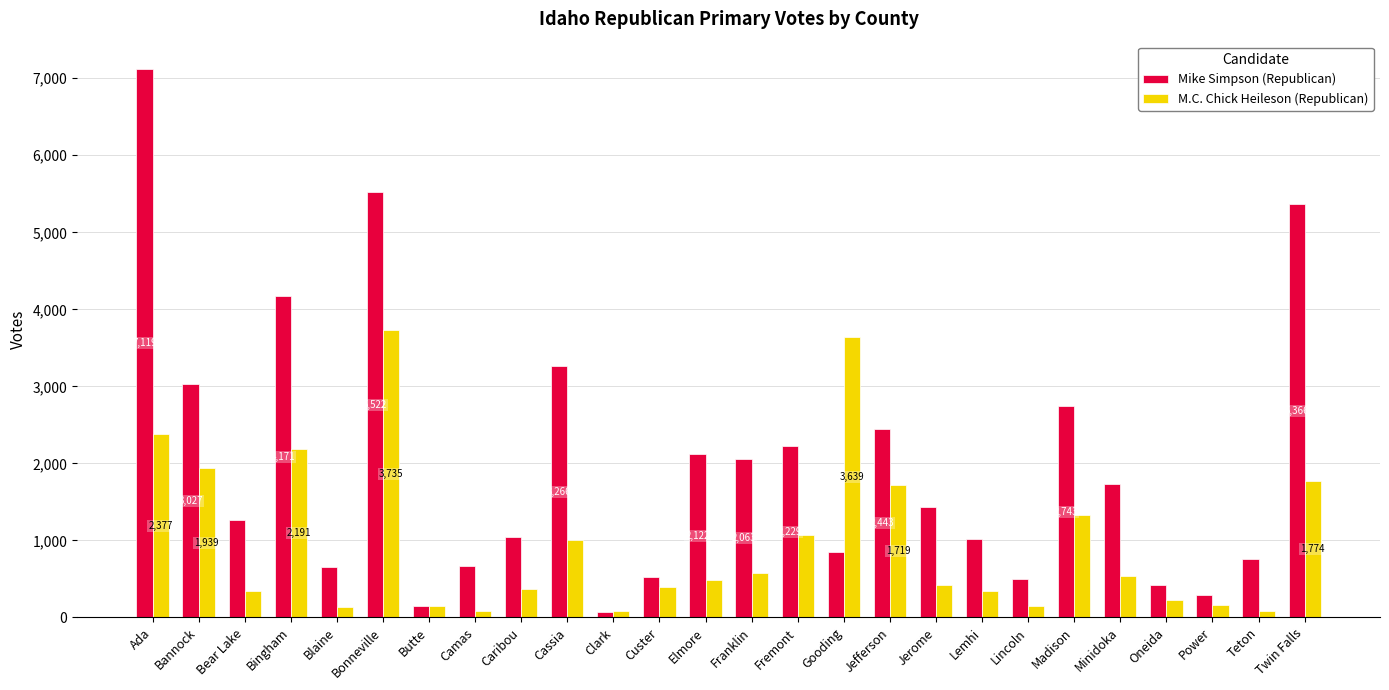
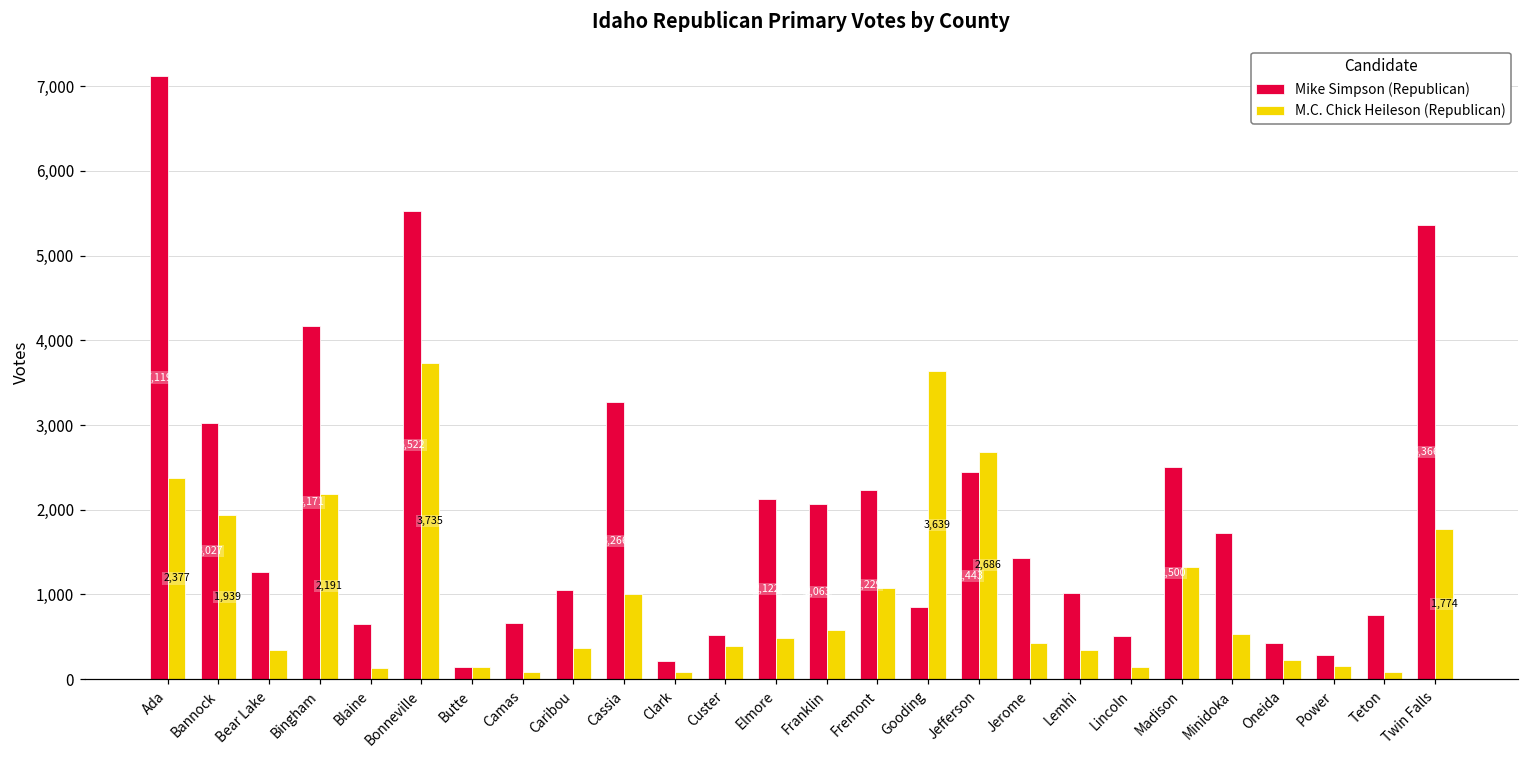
Mike Simpson (Republican), Clark: 100 -> 200
M.C. Chick Heileson (Republican), Jefferson: 1,719 -> 2,686
Mike Simpson (Republican), Madison: 2,743 -> 2,500
